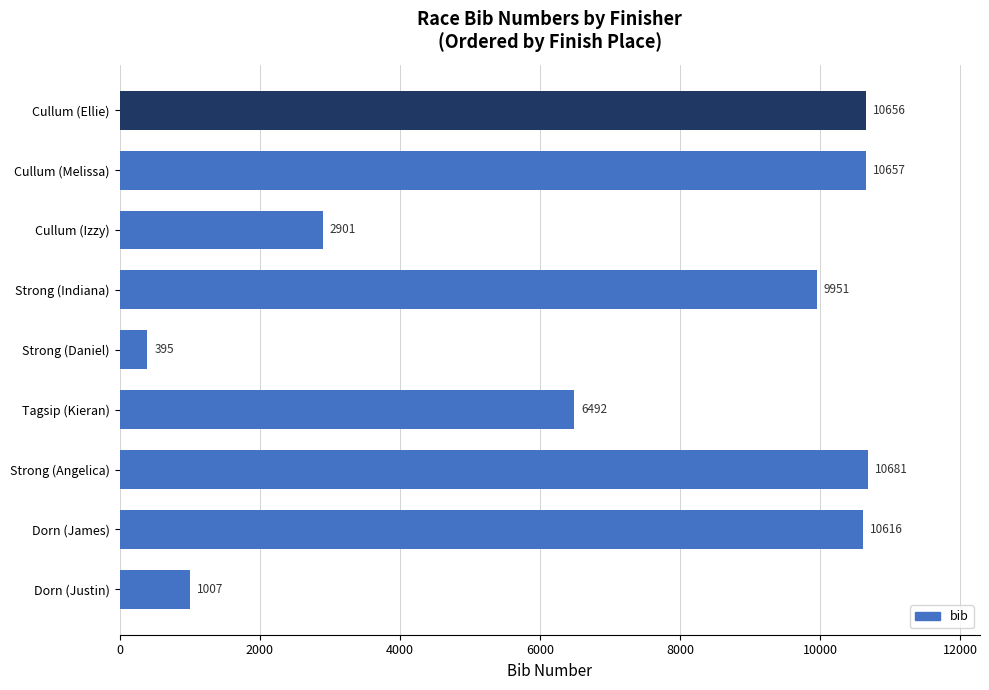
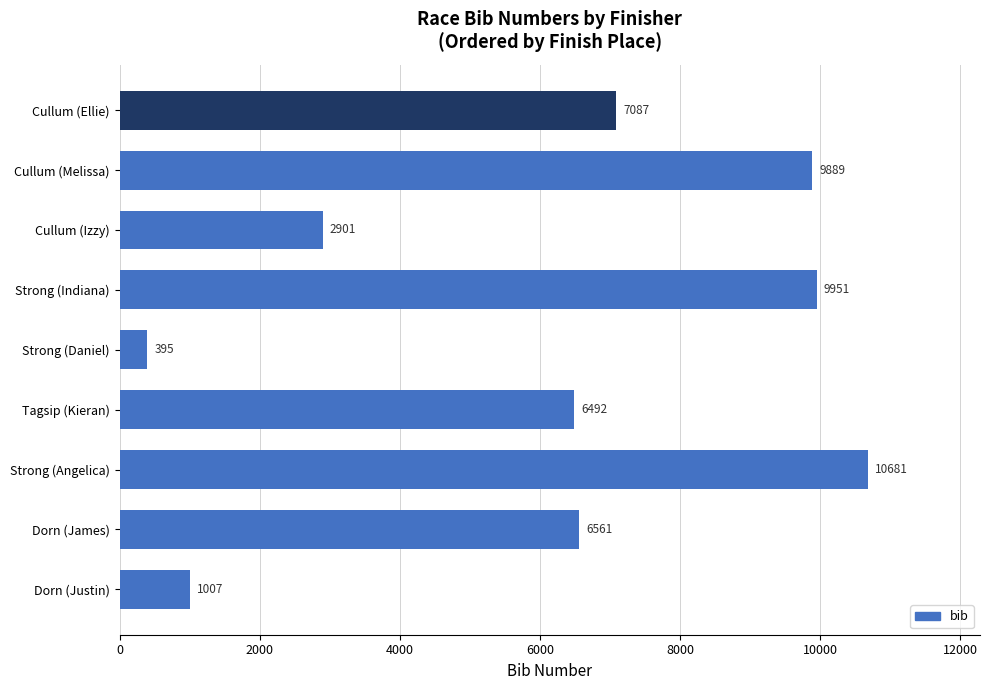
Cullum (Ellie): 10656 -> 7087
Cullum (Melissa): 10657 -> 9889
Dorn (James): 10616 -> 6561
